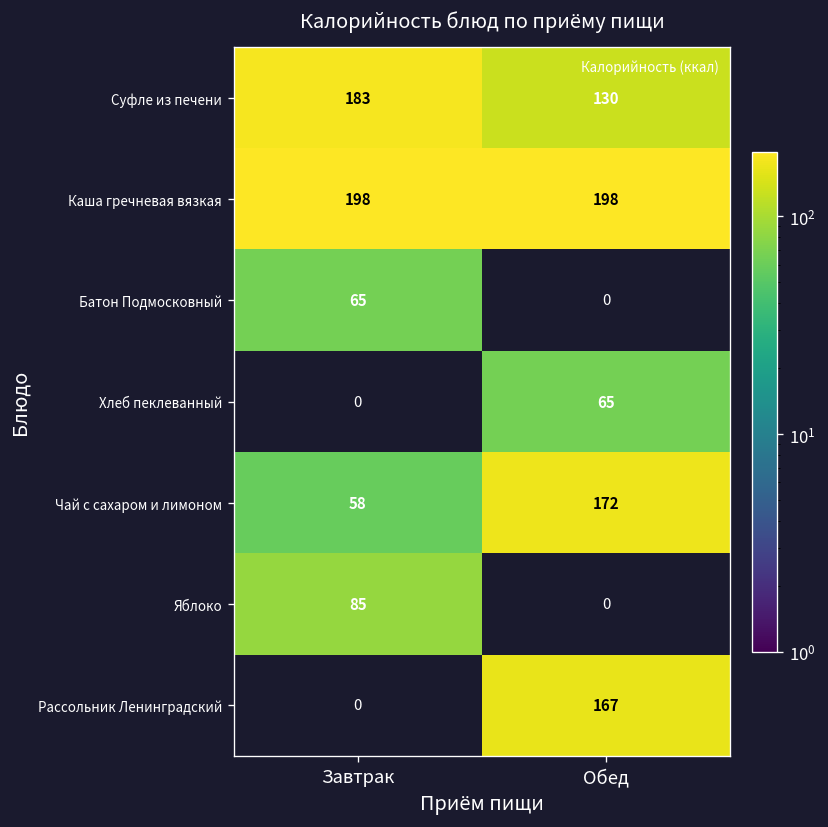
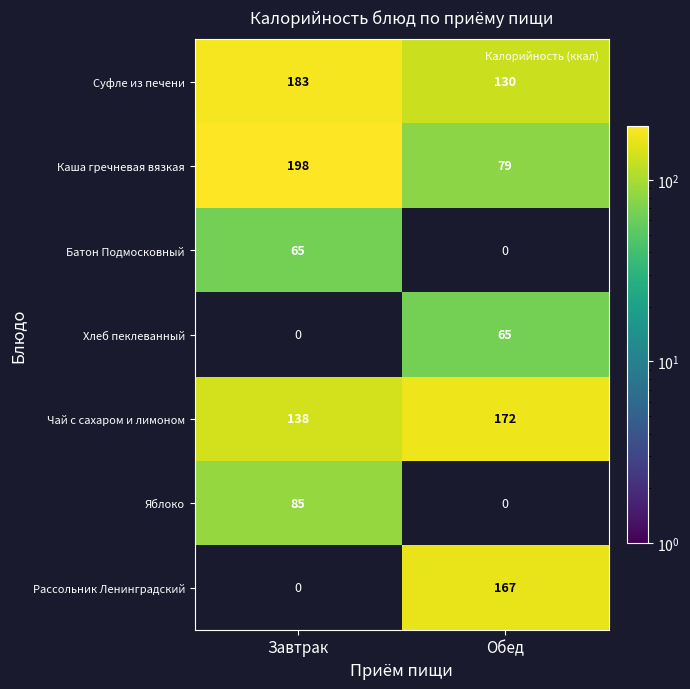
Каша гречневая вязкая, Обед: 198 -> 79
Чай с сахаром и лимоном, Завтрак: 58 -> 138
